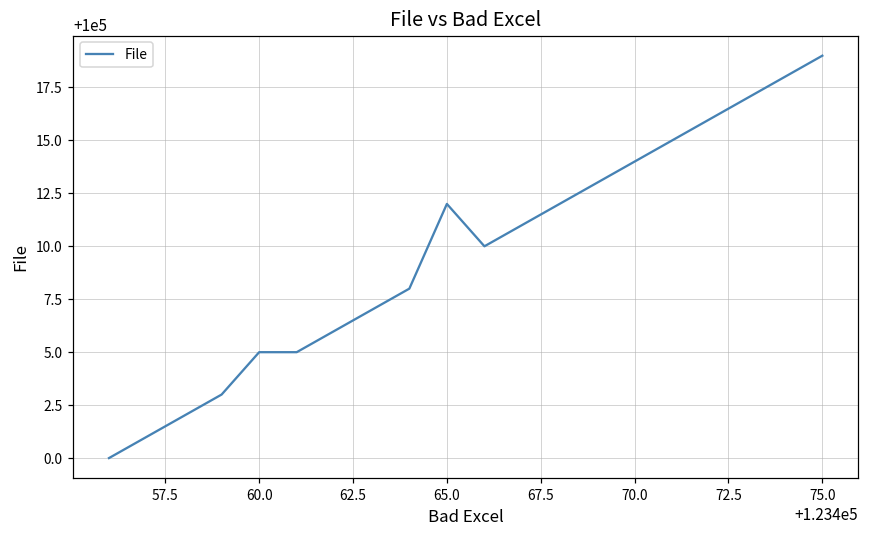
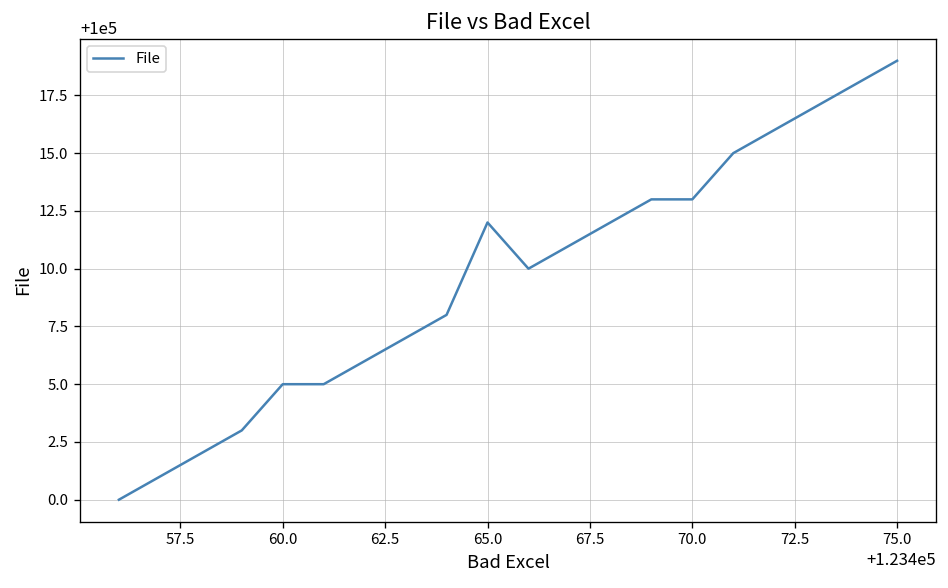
70.0: 100014 -> 100013
